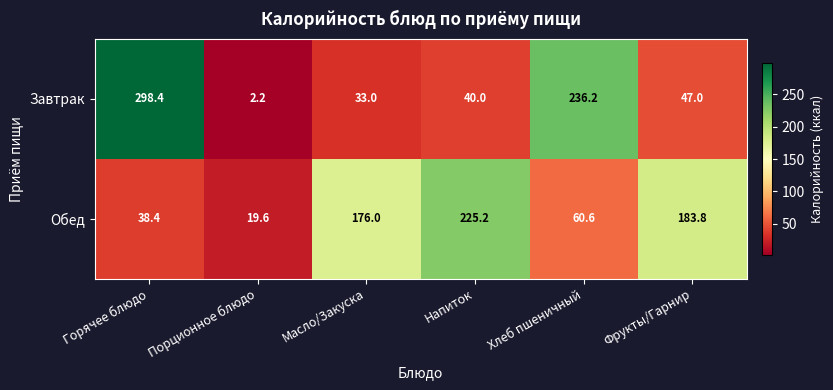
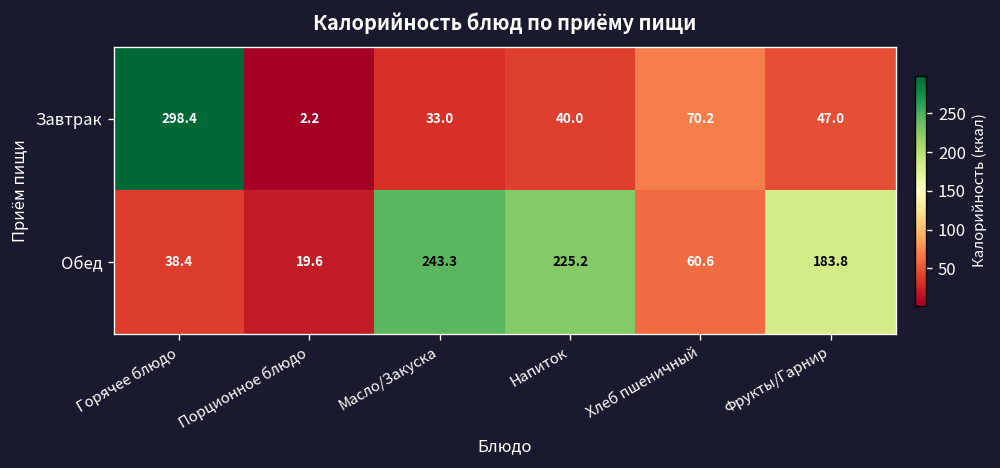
Завтрак, Хлеб пшеничный: 236.2 -> 70.2
Обед, Масло/Закуска: 176.0 -> 243.3
